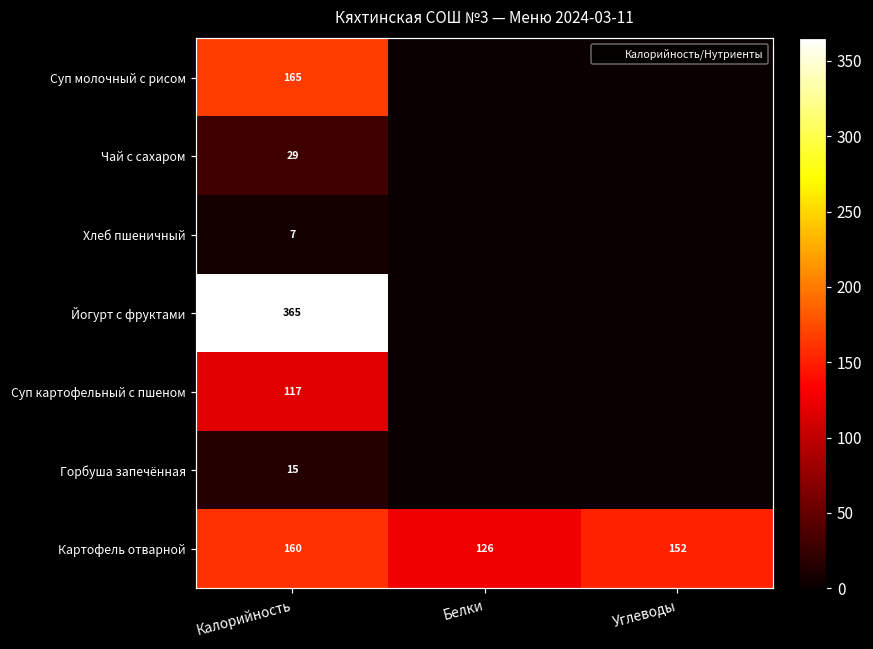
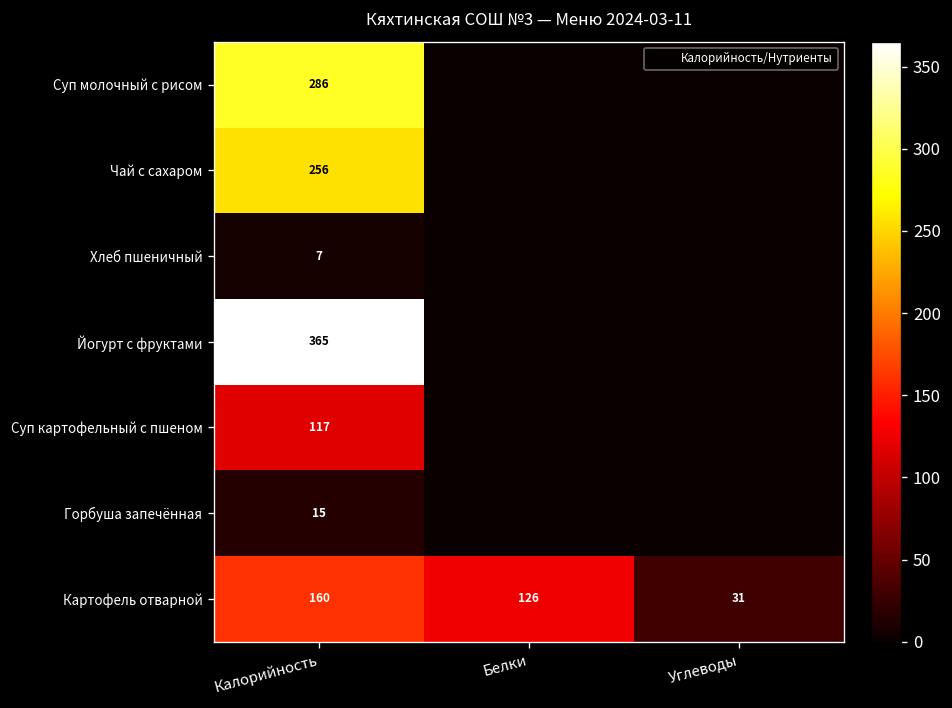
Суп молочный с рисом, Калорийность: 165 -> 286
Чай с сахаром, Калорийность: 29 -> 256
Картофель отварной, Углеводы: 152 -> 31
